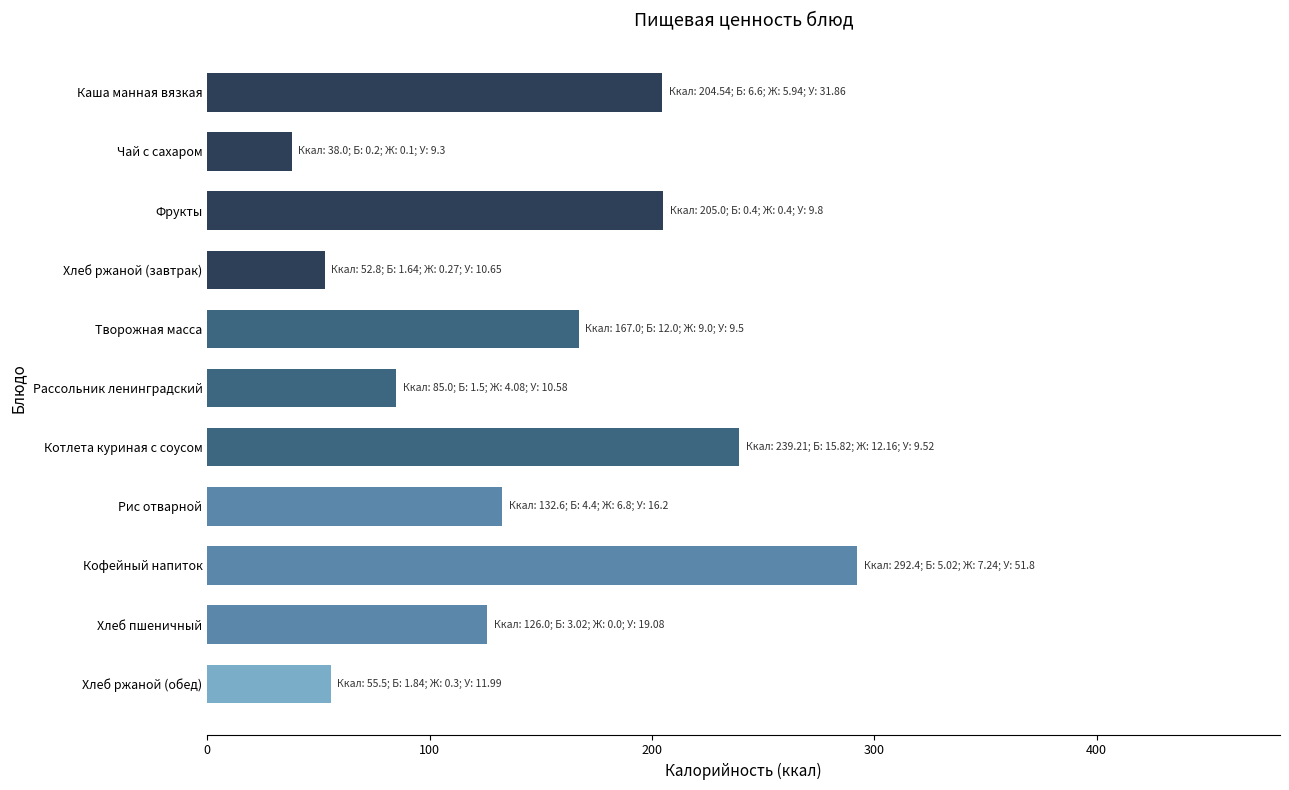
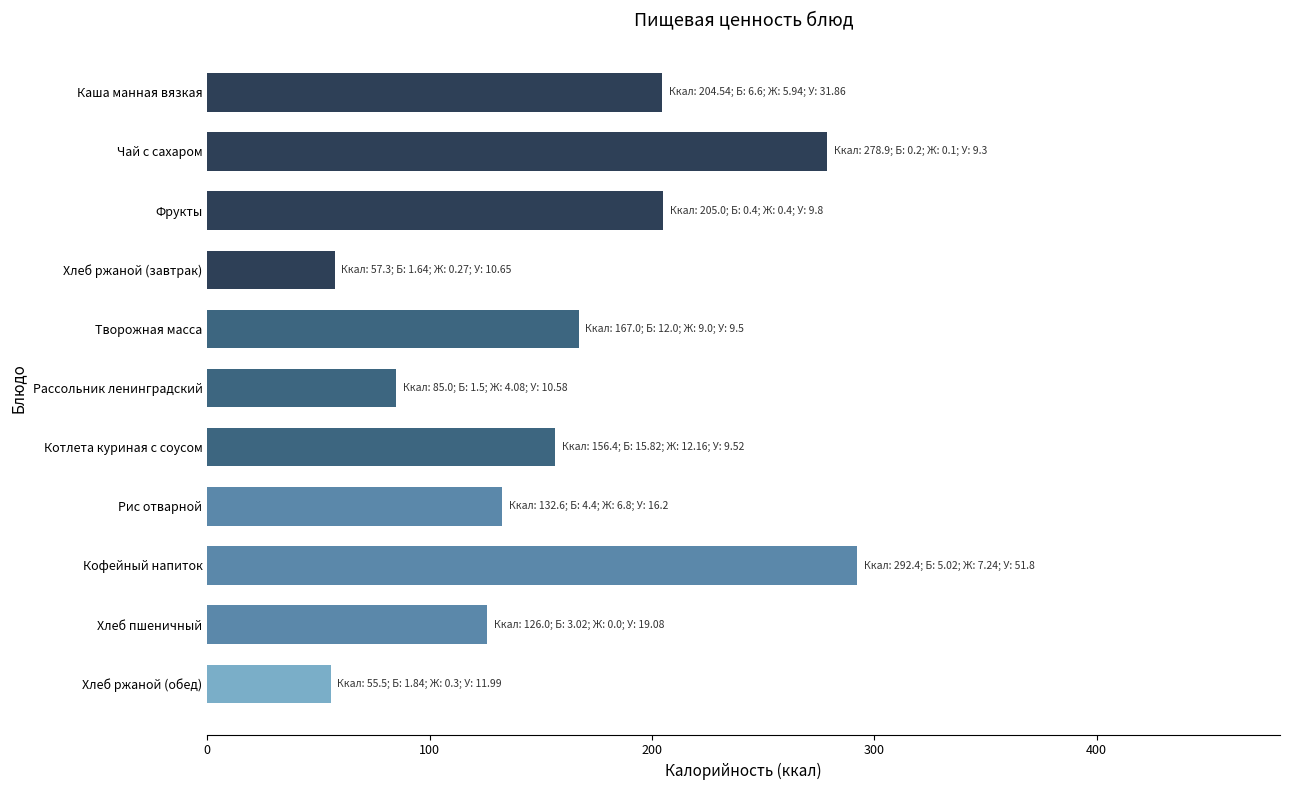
Чай с сахаром: 38.0; -> 278.9;
Хлеб ржаной (завтрак): 52.8; -> 57.3;
Котлета куриная с соусом: 239.21; -> 156.4;
